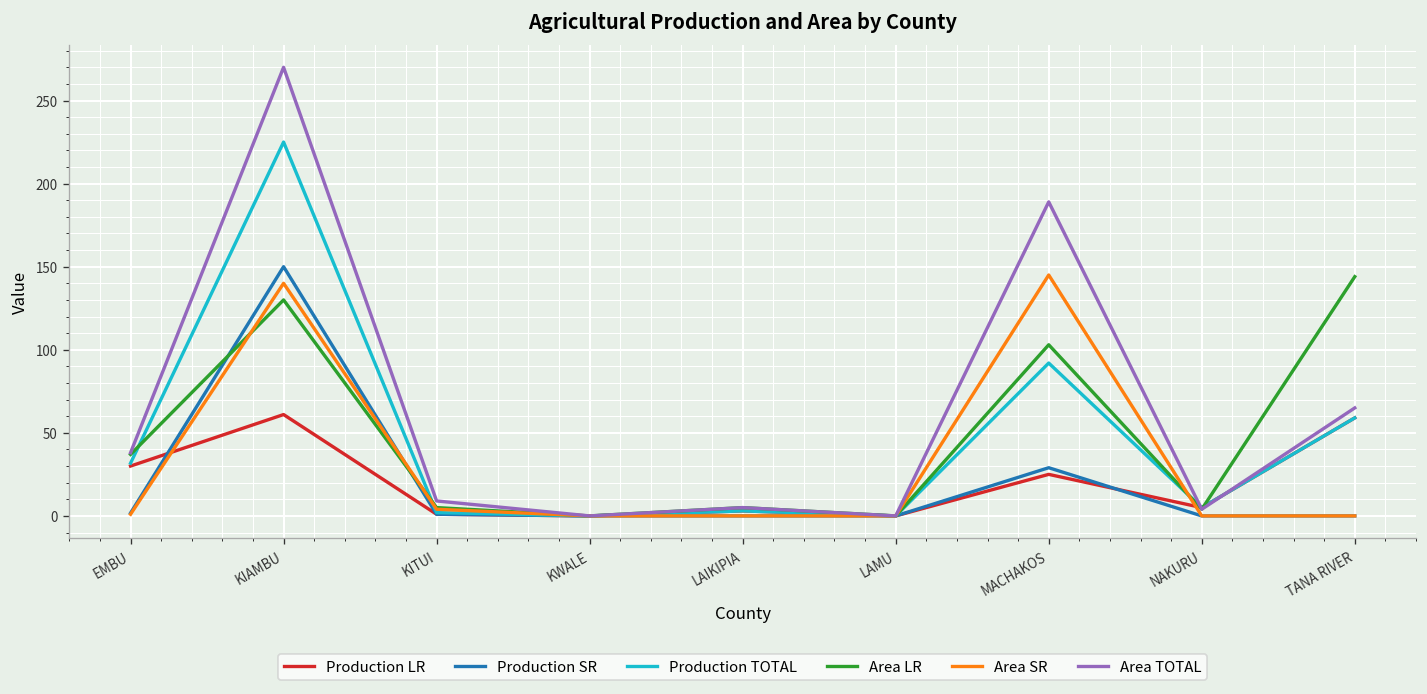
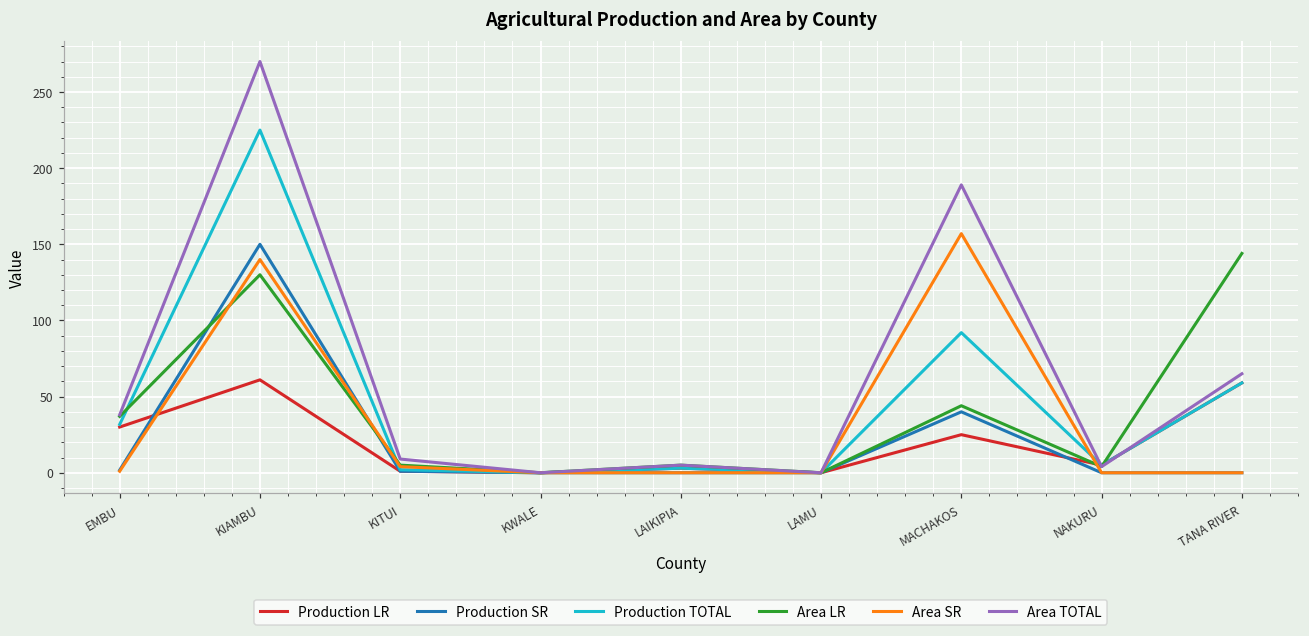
Production SR, MACHAKOS: 29 -> 40
Area LR, MACHAKOS: 103 -> 44
Area SR, MACHAKOS: 145 -> 157
